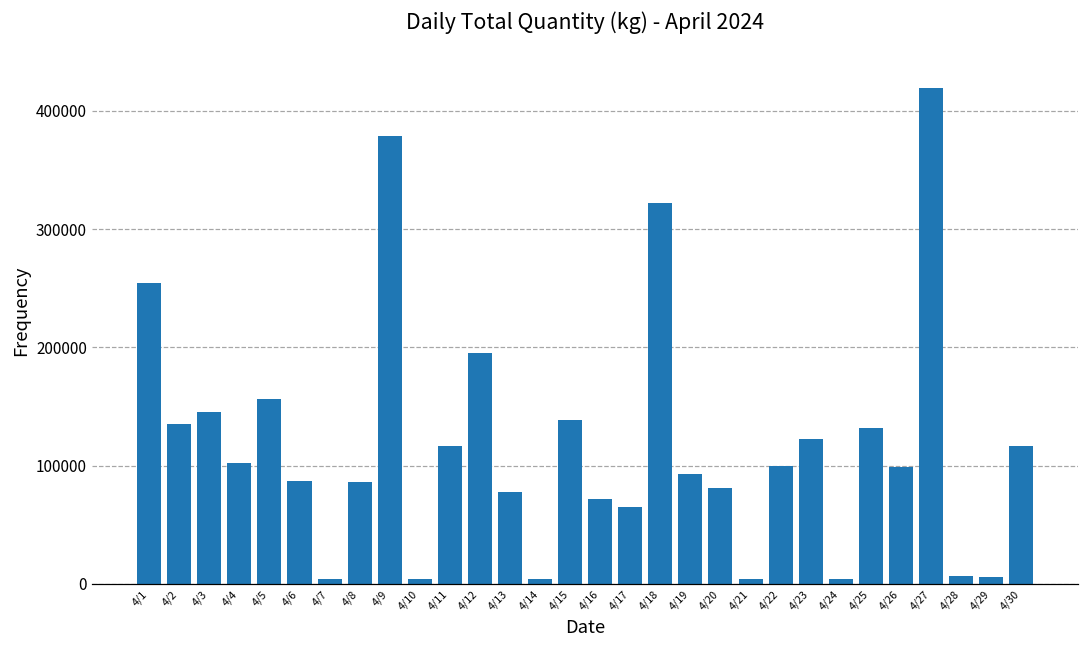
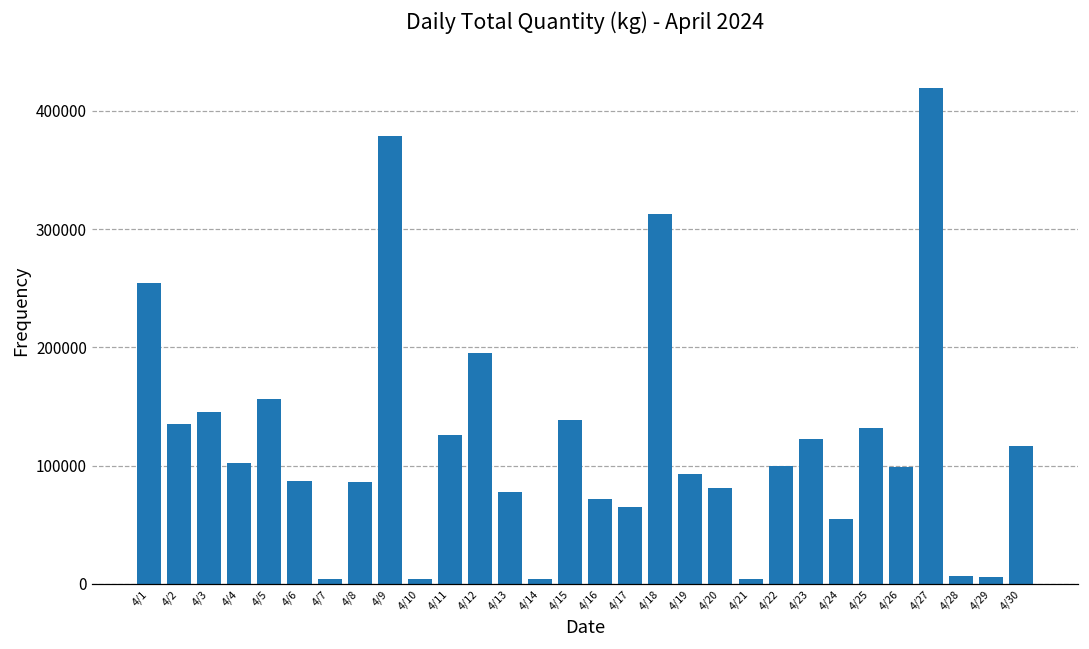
4/11: 116000 -> 126000
4/18: 322000 -> 313000
4/24: 4000 -> 55000
